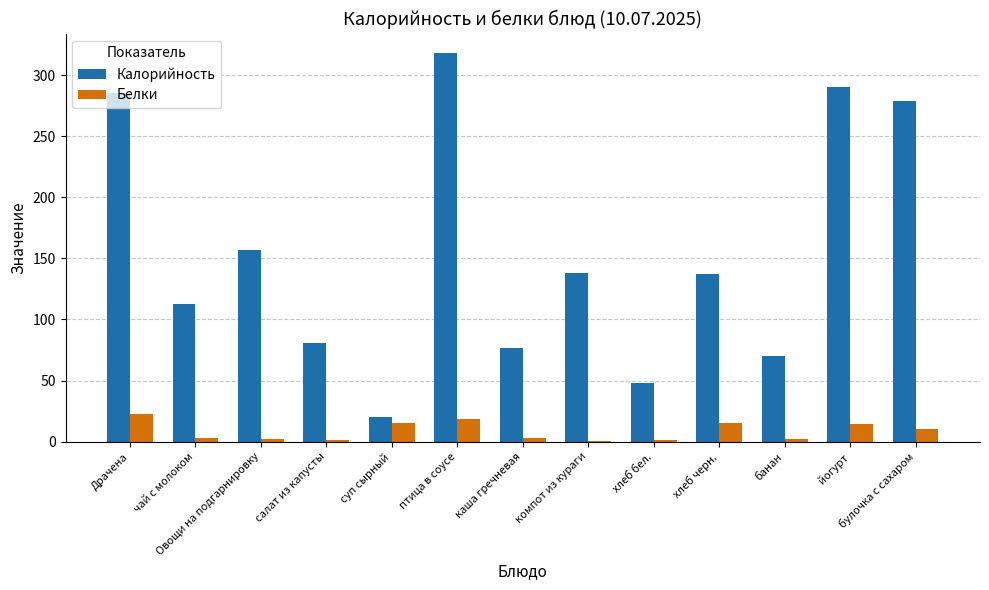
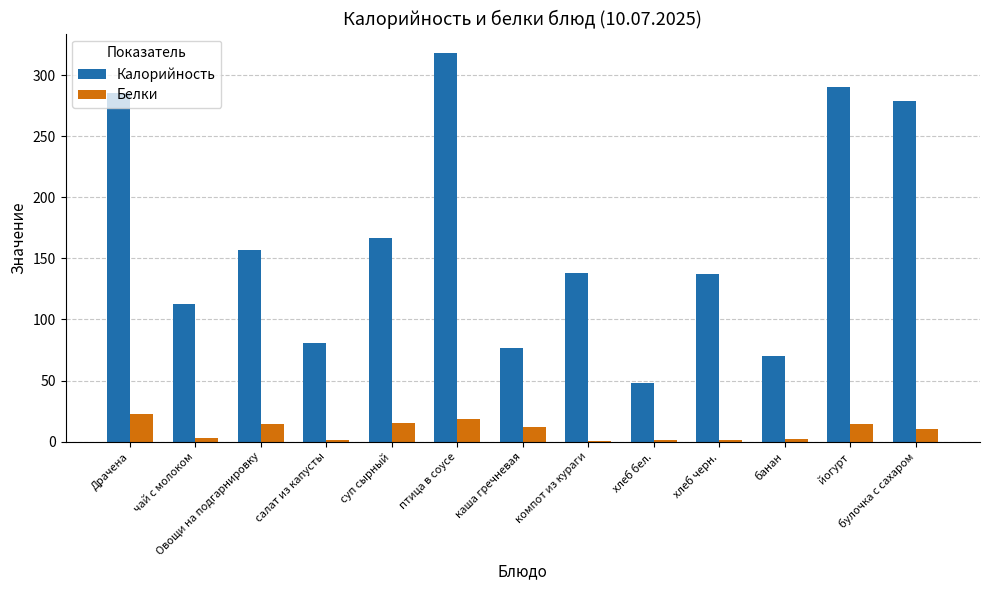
Белки, Овощи на подгарнировку: 3 -> 14
Калорийность, суп сырный: 20 -> 167
Белки, каша гречневая: 3 -> 12
Белки, хлеб черн.: 16 -> 2
